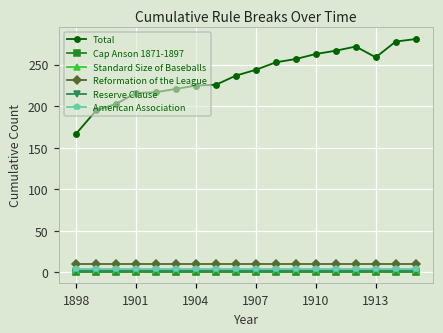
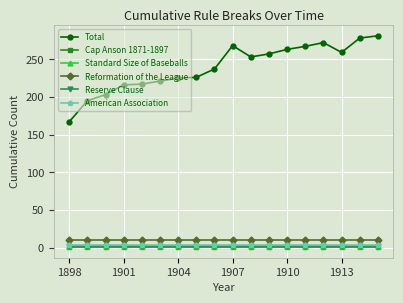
Total, 1907: 240 -> 270
